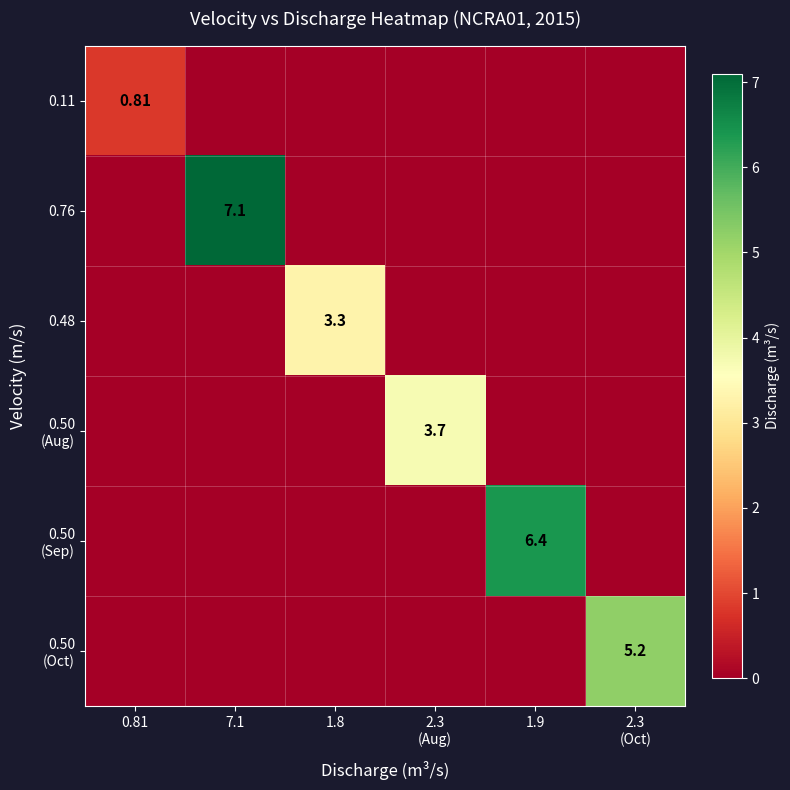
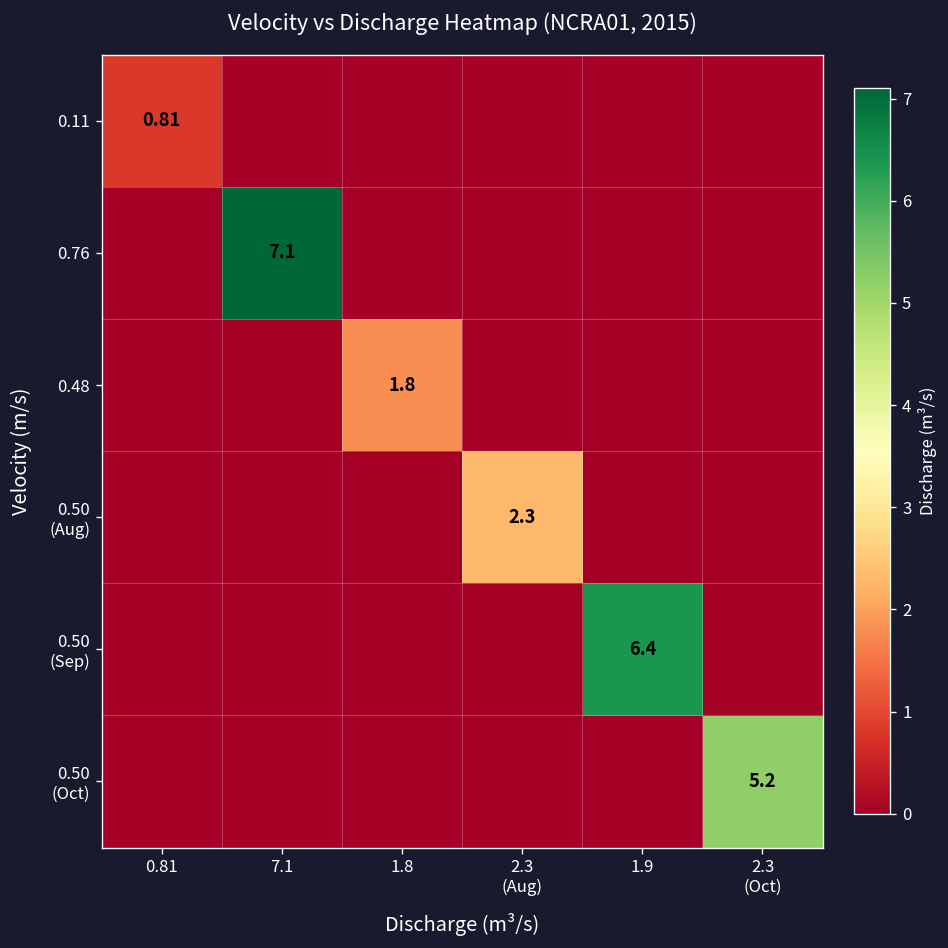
0.48, 1.8: 3.3 -> 1.8
0.50 (Aug), 2.3 (Aug): 3.7 -> 2.3
